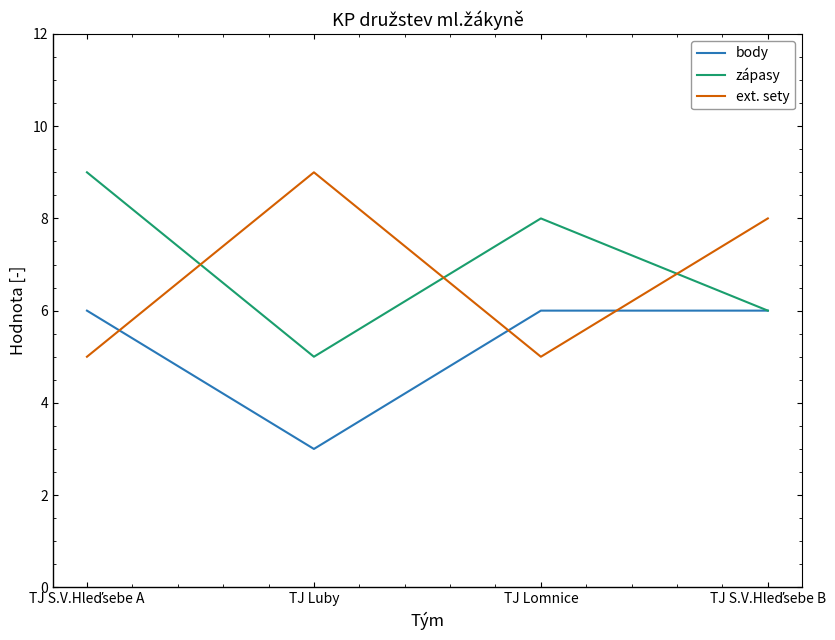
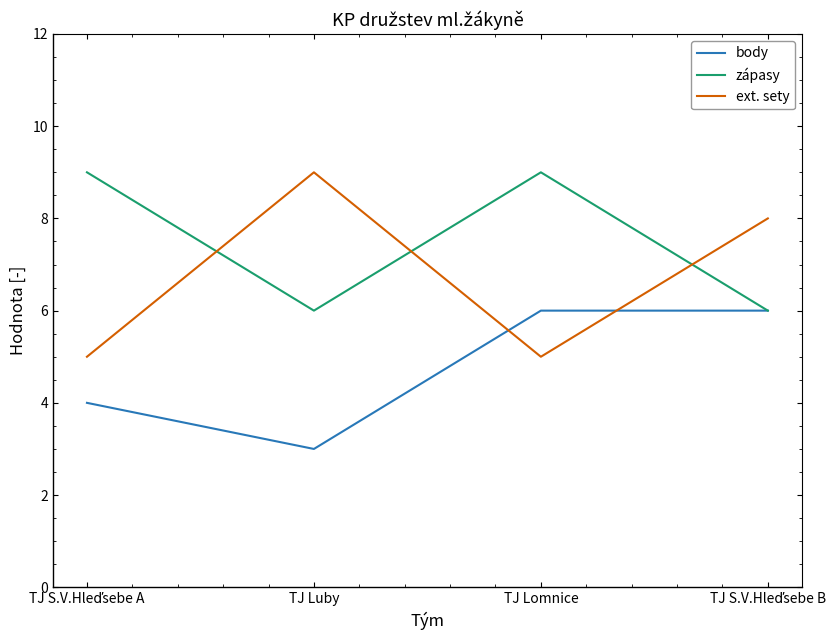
body, TJ S.V.Hleďsebe A: 6 -> 4
zápasy, TJ Luby: 5 -> 6
zápasy, TJ Lomnice: 8 -> 9
